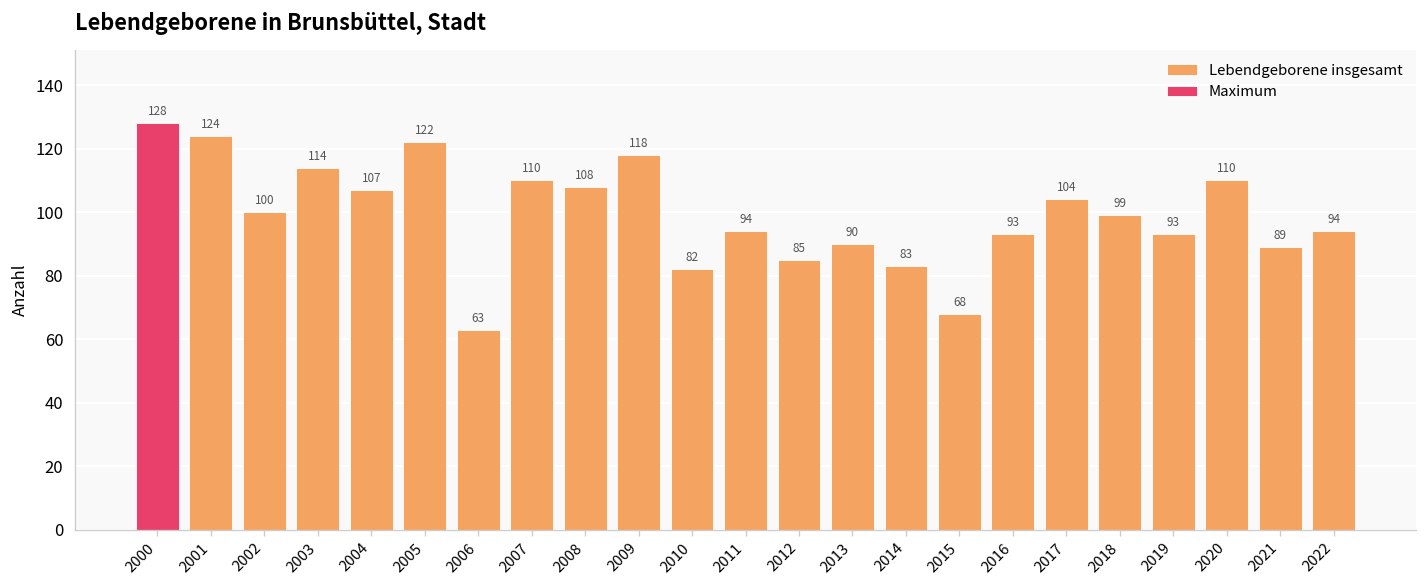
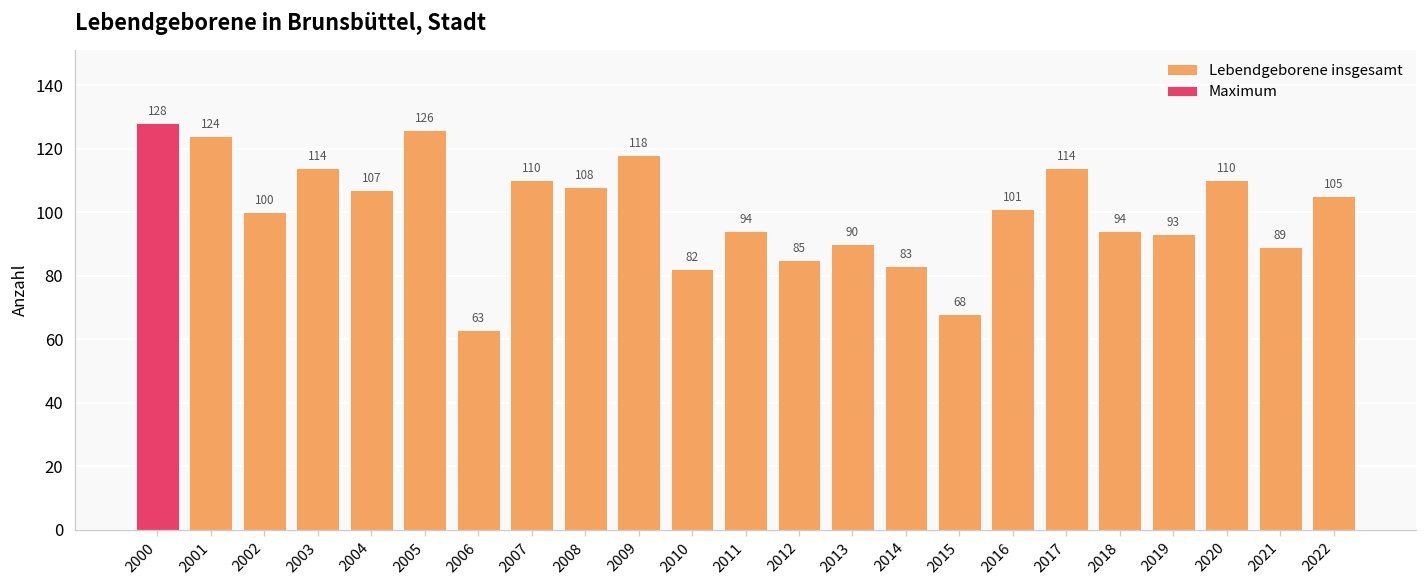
Lebendgeborene insgesamt, 2005: 122 -> 126
Lebendgeborene insgesamt, 2016: 93 -> 101
Lebendgeborene insgesamt, 2017: 104 -> 114
Lebendgeborene insgesamt, 2018: 99 -> 94
Lebendgeborene insgesamt, 2022: 94 -> 105
